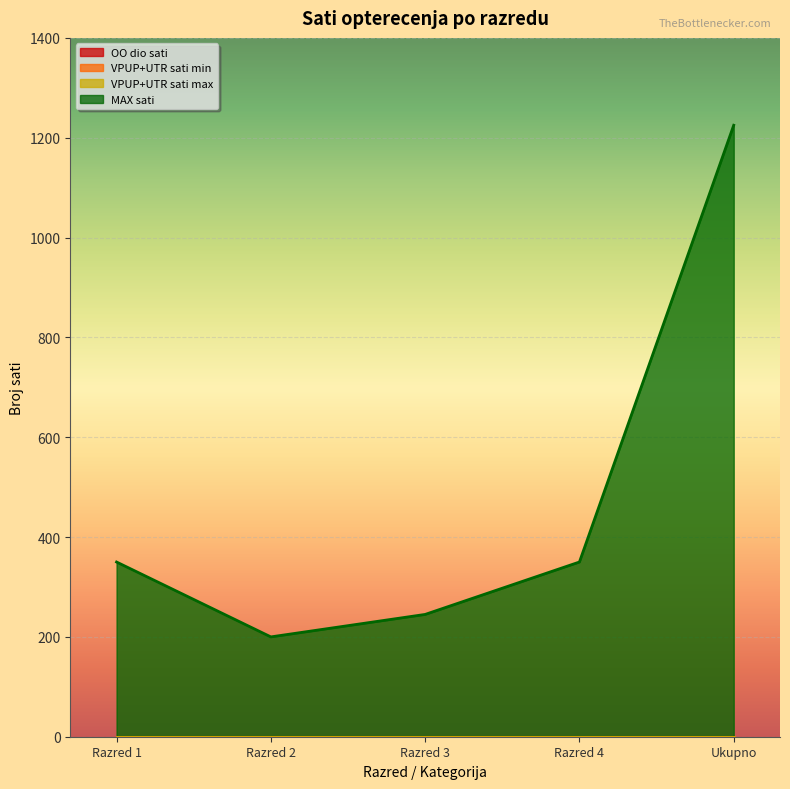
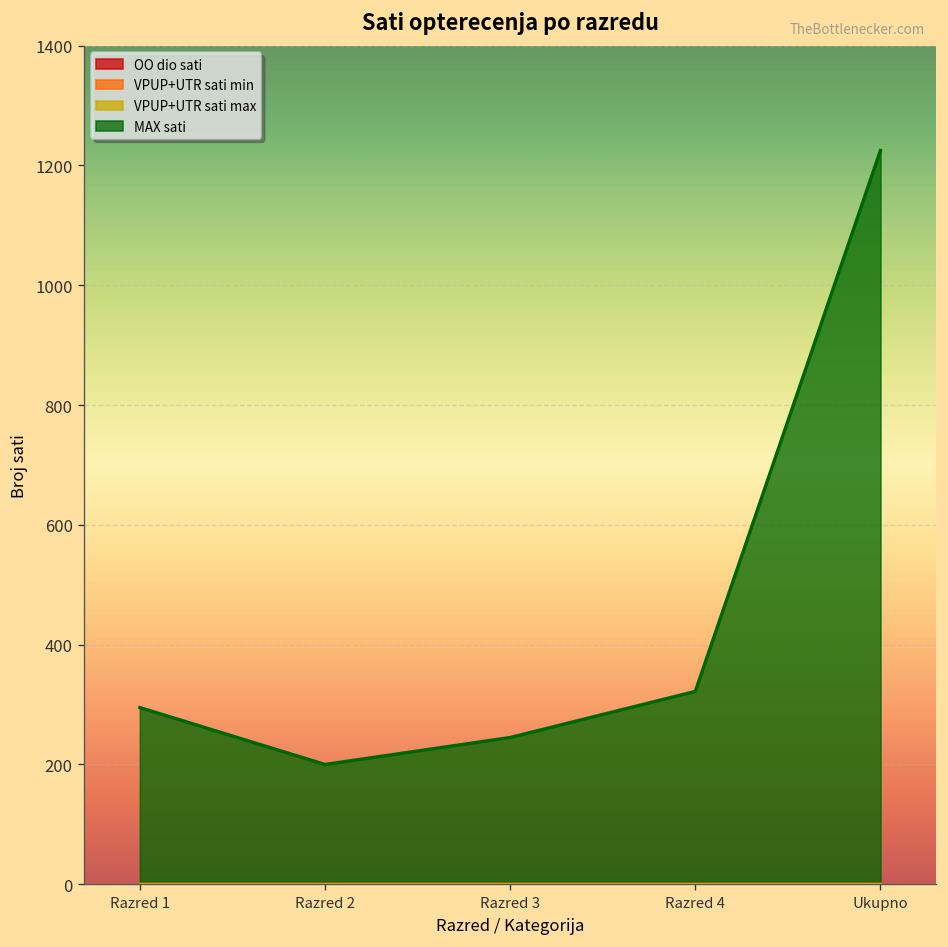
MAX sati, Razred 1: 350 -> 300
MAX sati, Razred 4: 350 -> 320
